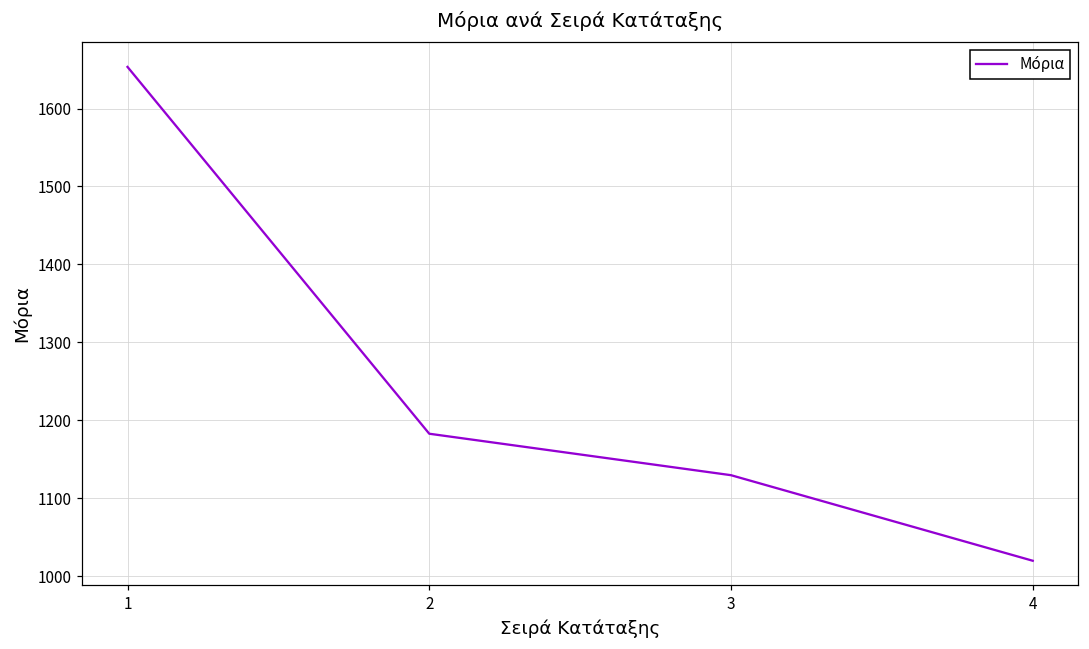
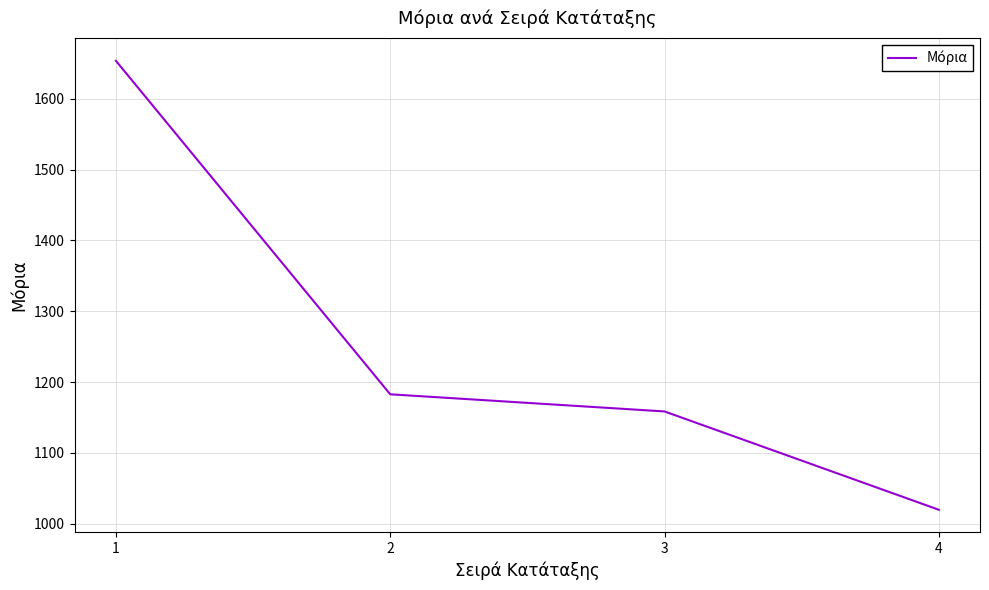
3: 1130 -> 1160
